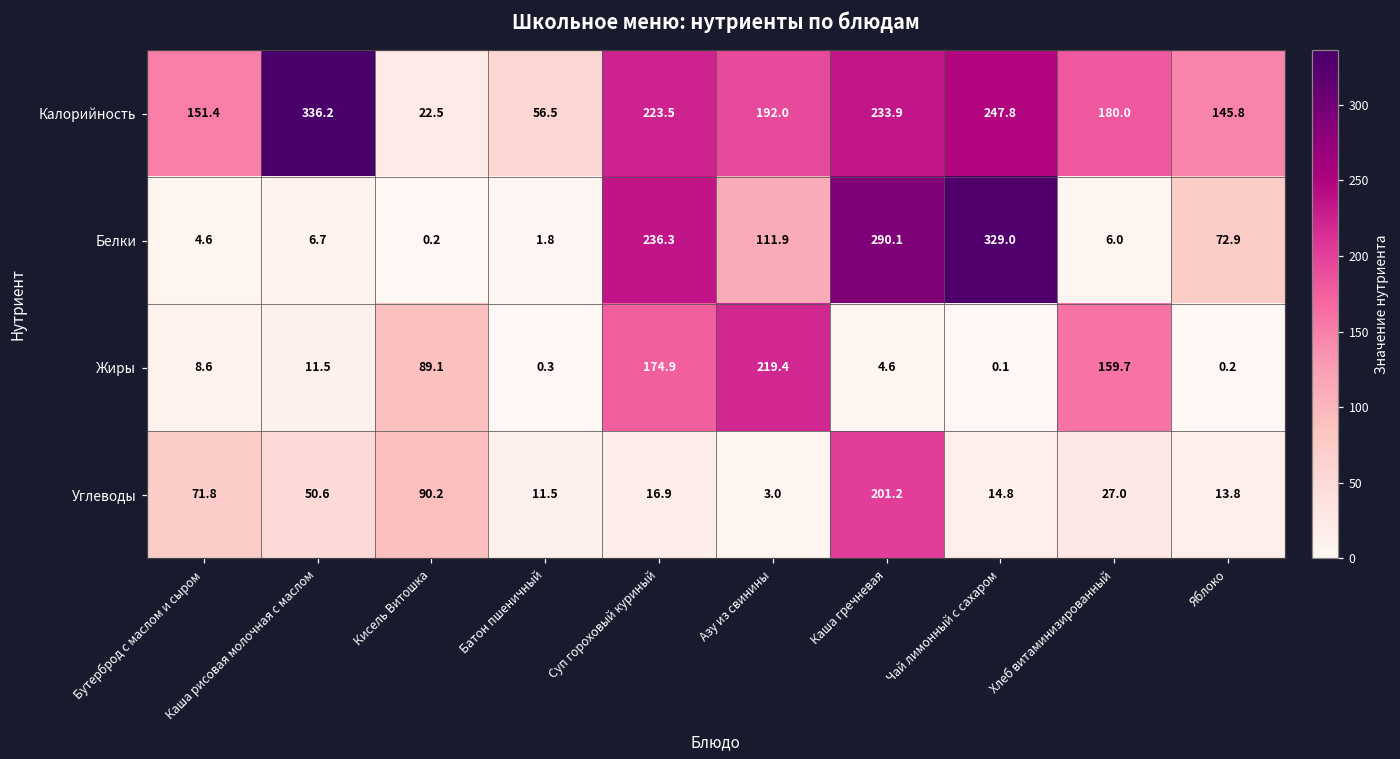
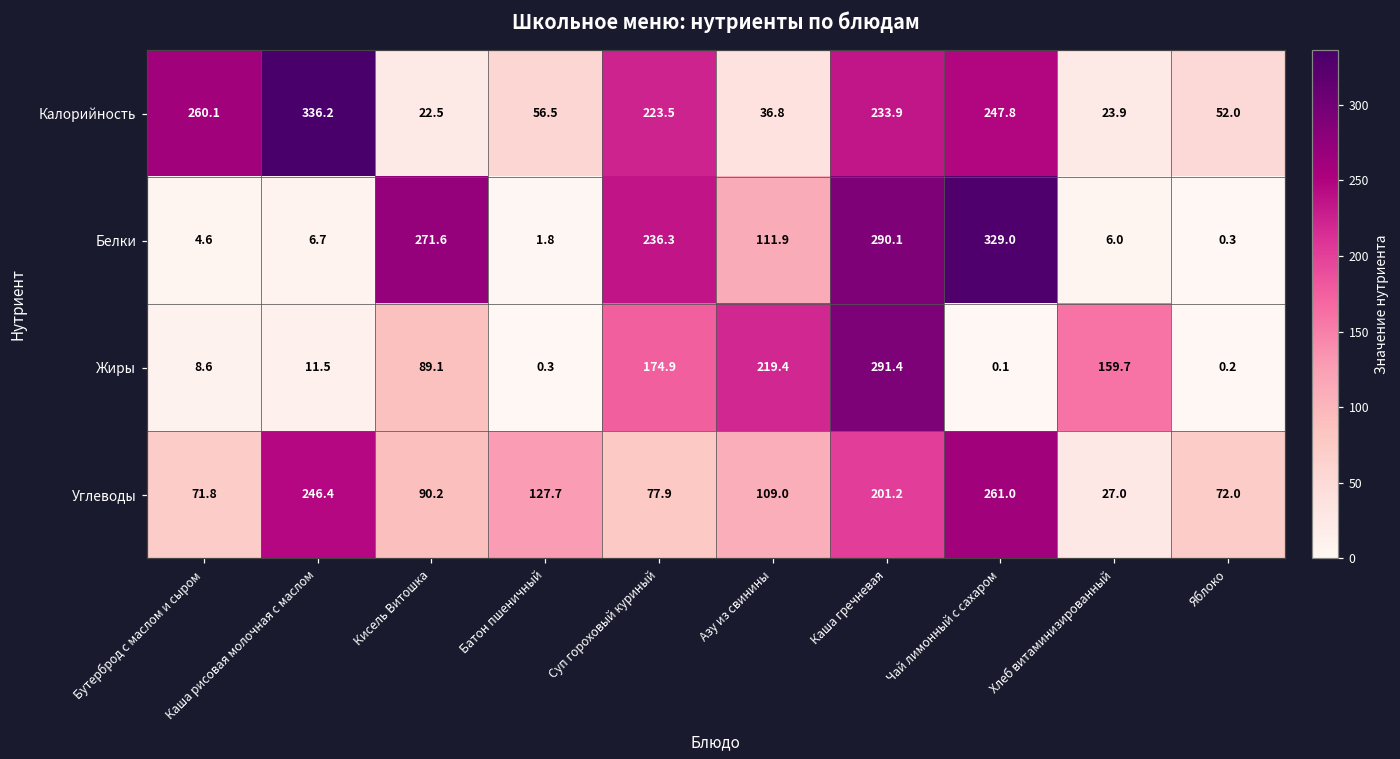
Калорийность, Бутерброд с маслом и сыром: 151.4 -> 260.1
Калорийность, Азу из свинины: 192.0 -> 36.8
Калорийность, Хлеб витаминизированный: 180.0 -> 23.9
Калорийность, Яблоко: 145.8 -> 52.0
Белки, Кисель Витошка: 0.2 -> 271.6
Белки, Яблоко: 72.9 -> 0.3
Жиры, Каша гречневая: 4.6 -> 291.4
Углеводы, Каша рисовая молочная с маслом: 50.6 -> 246.4
Углеводы, Батон пшеничный: 11.5 -> 127.7
Углеводы, Суп гороховый куриный: 16.9 -> 77.9
Углеводы, Азу из свинины: 3.0 -> 109.0
Углеводы, Чай лимонный с сахаром: 14.8 -> 261.0
Углеводы, Яблоко: 13.8 -> 72.0
